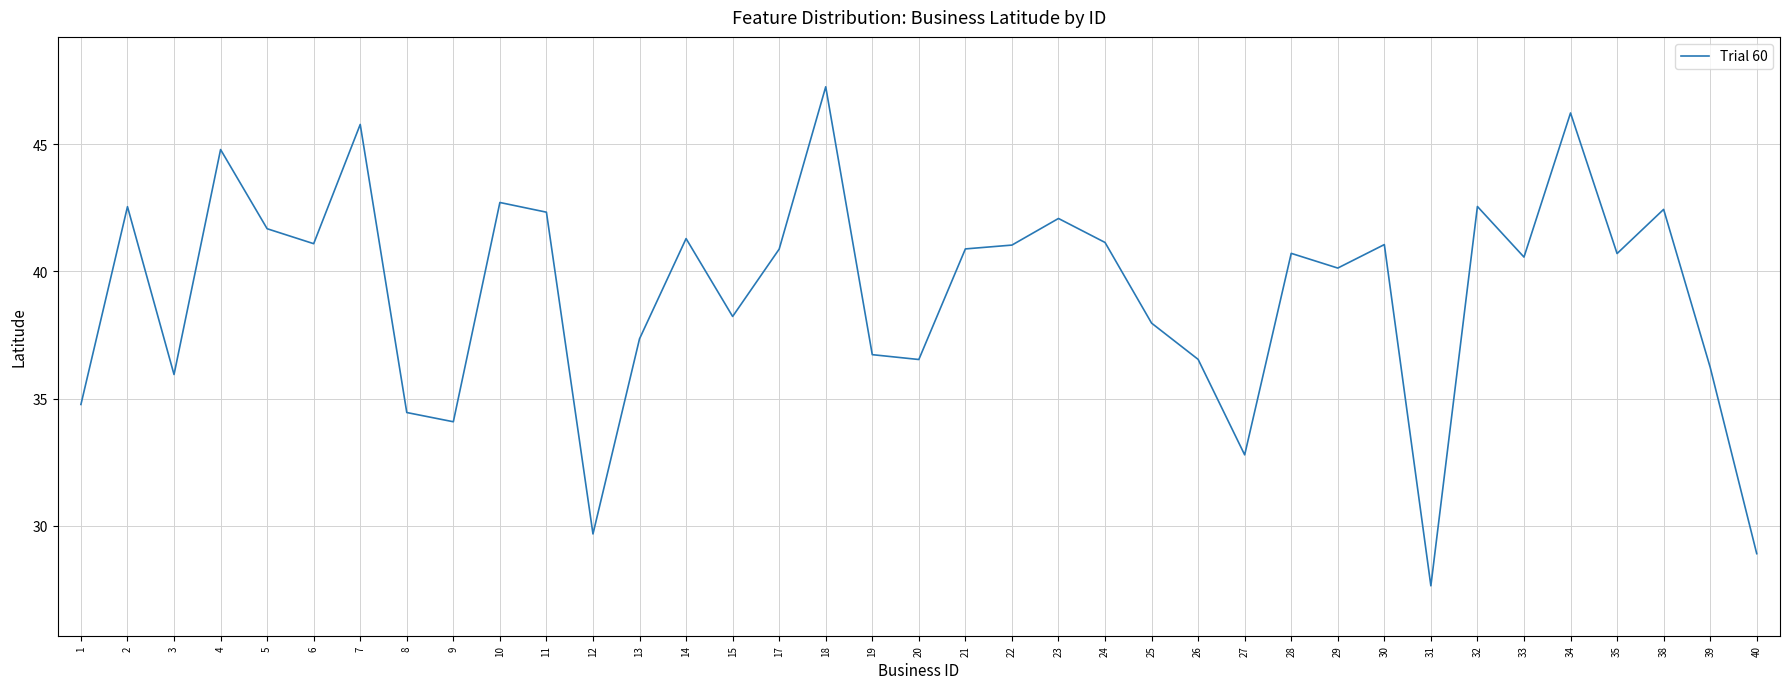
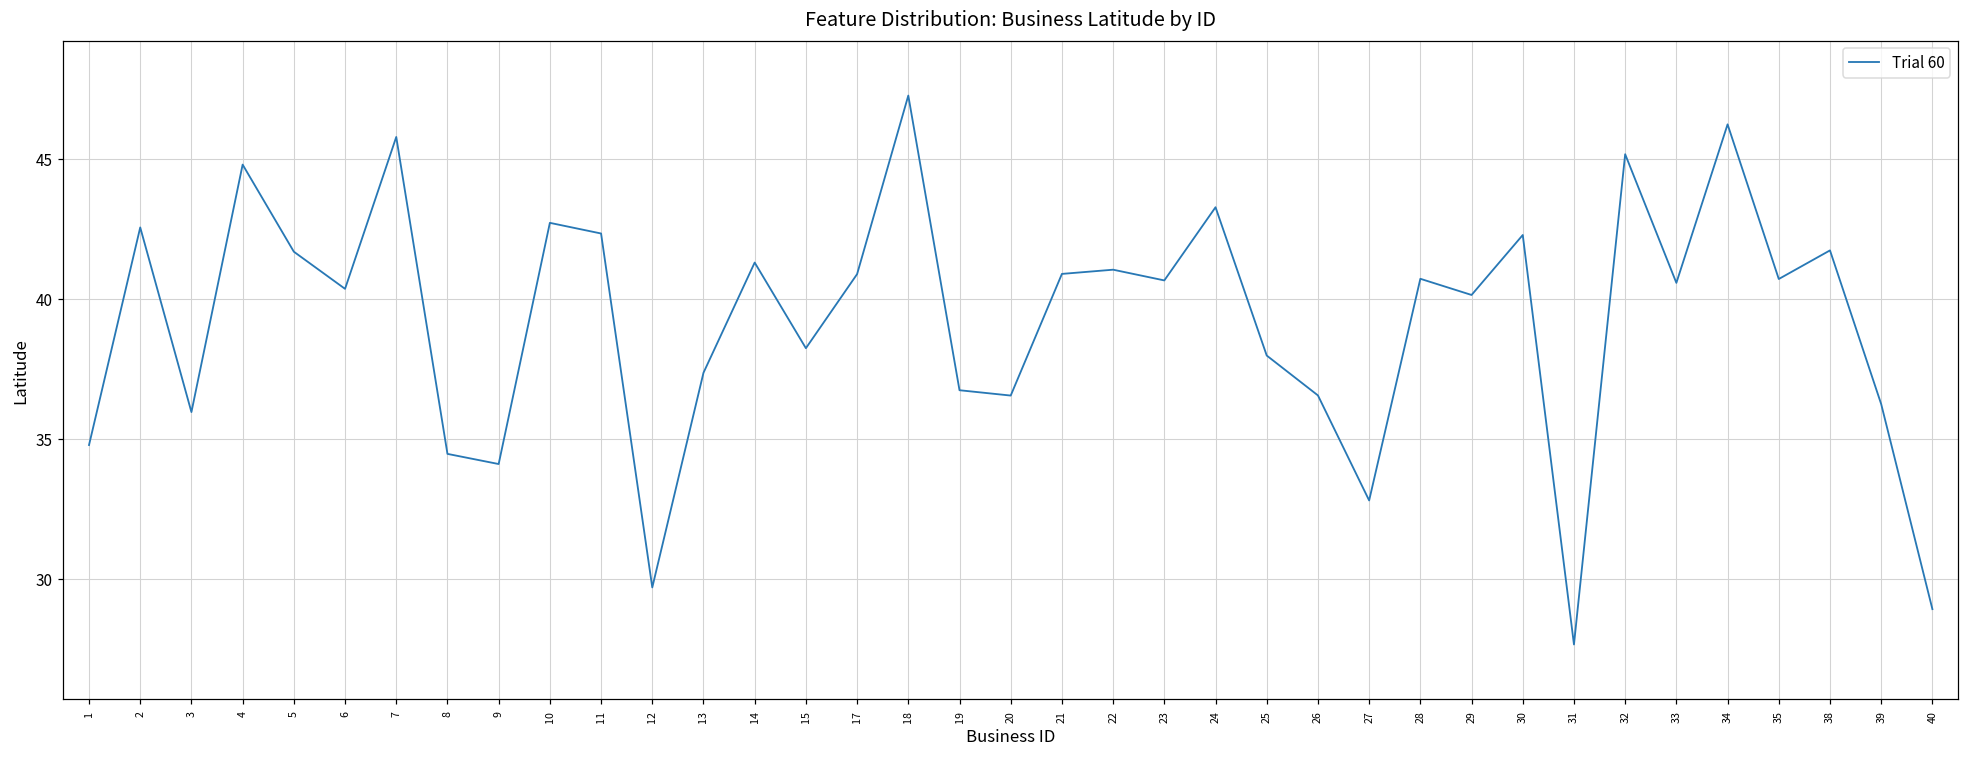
6: 41.1 -> 40.3
23: 42.1 -> 40.7
24: 41.1 -> 43.3
30: 41.1 -> 42.3
32: 42.6 -> 45.2
38: 42.4 -> 41.7
